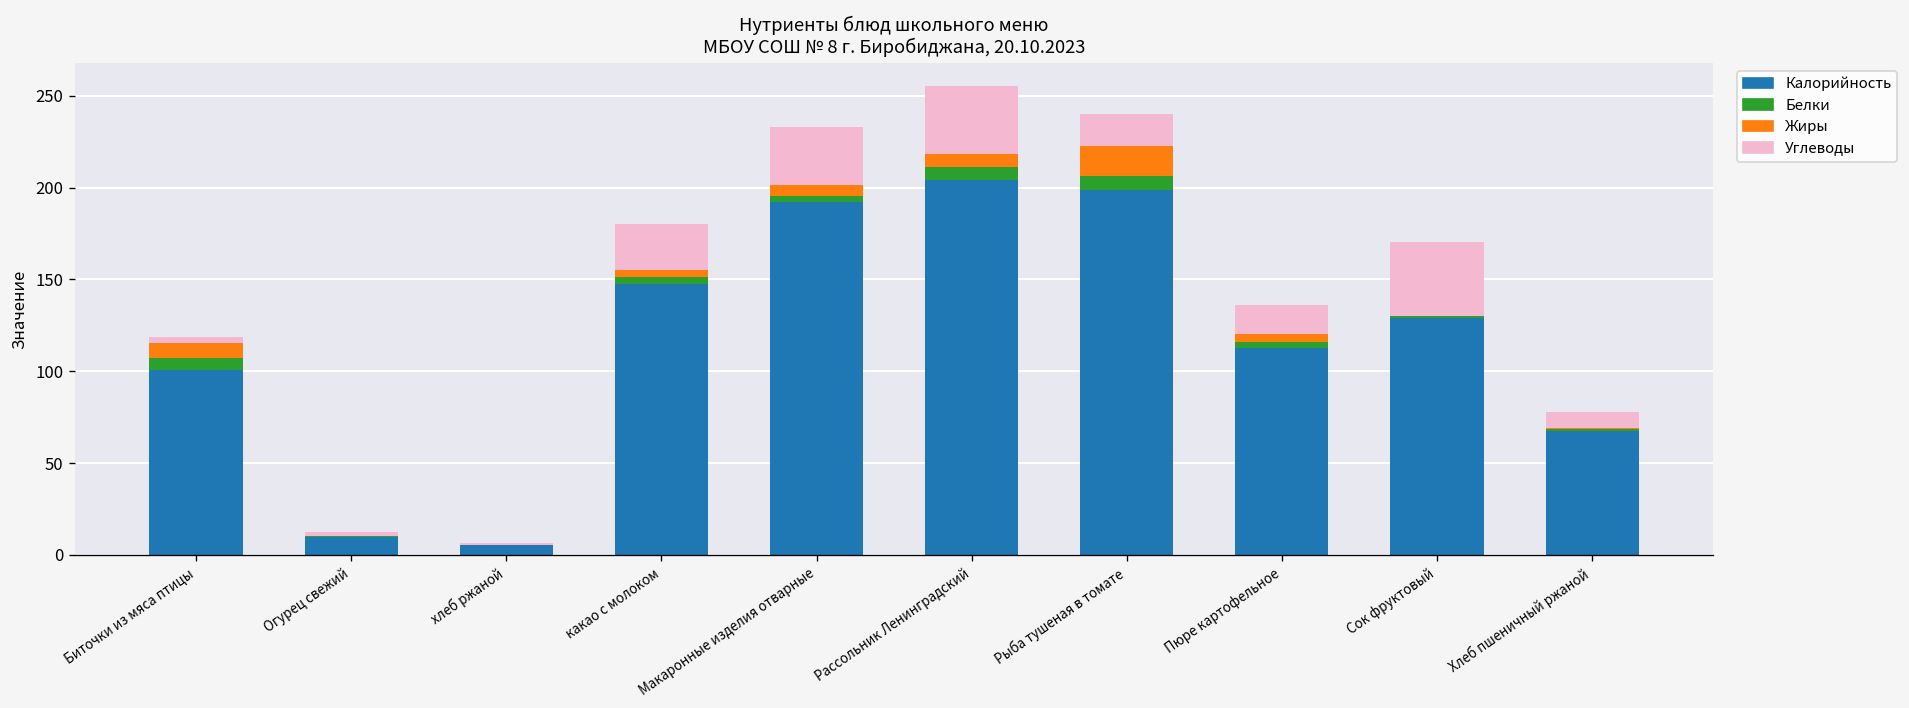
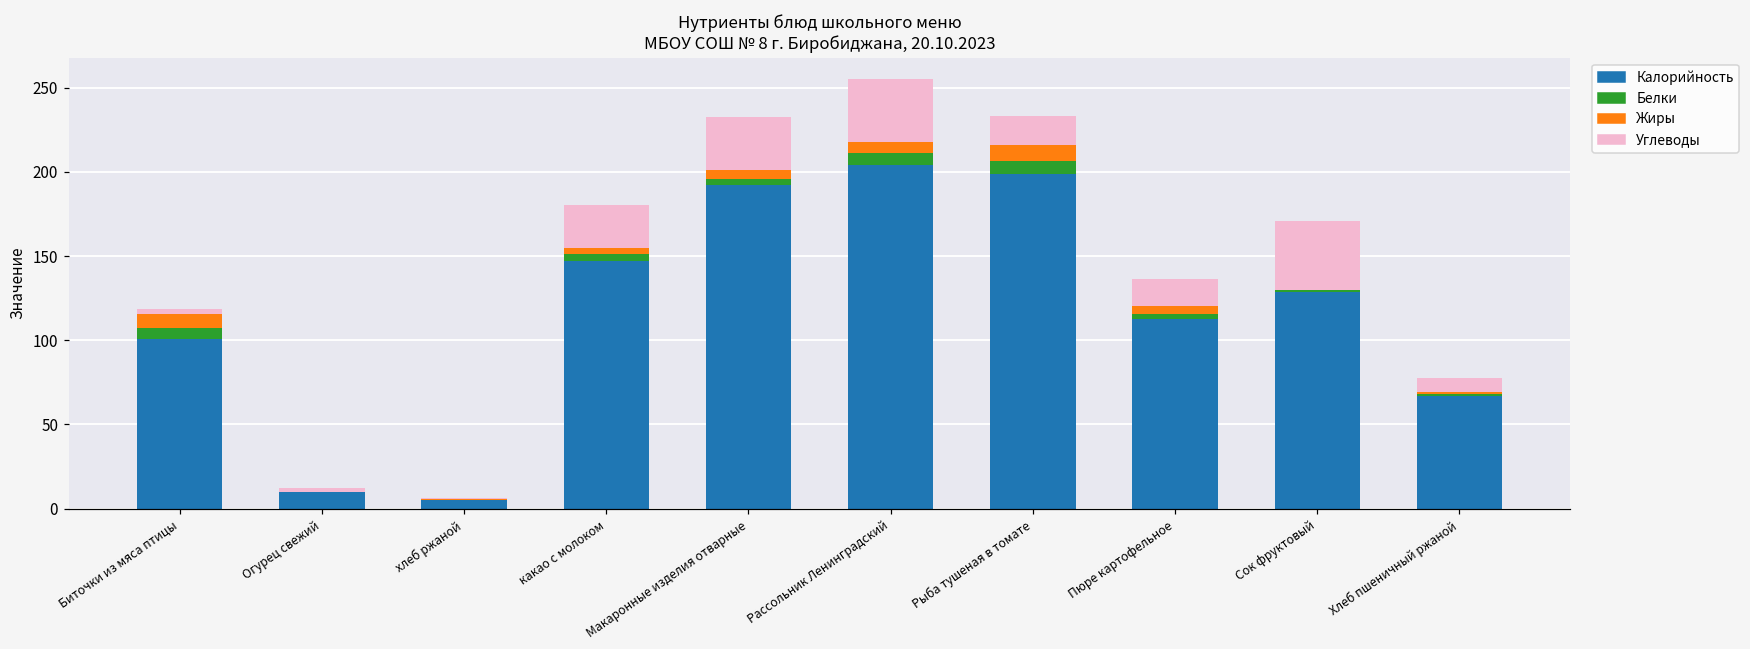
Жиры, Рыба тушеная в томате: 16 -> 10
